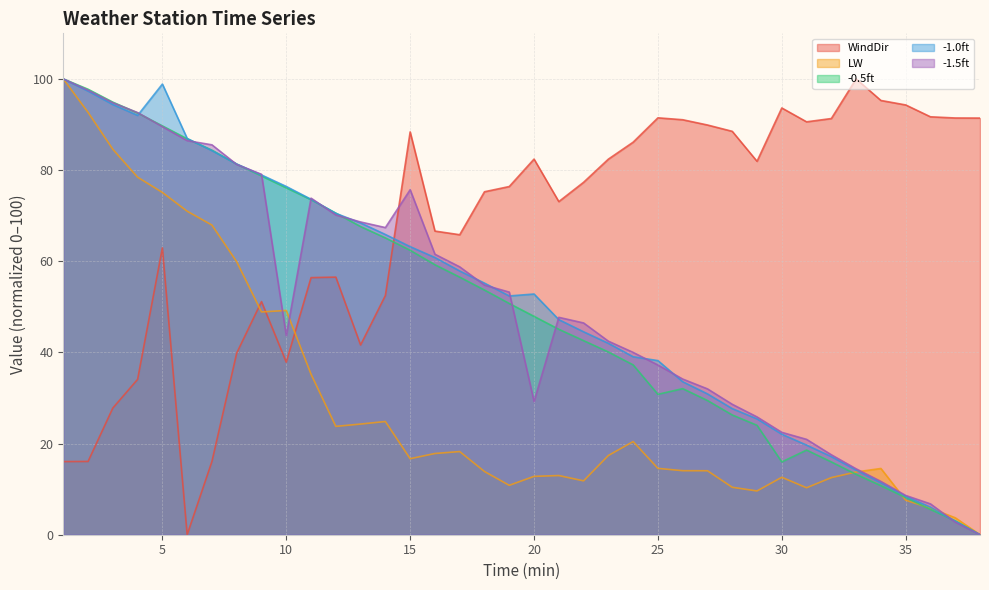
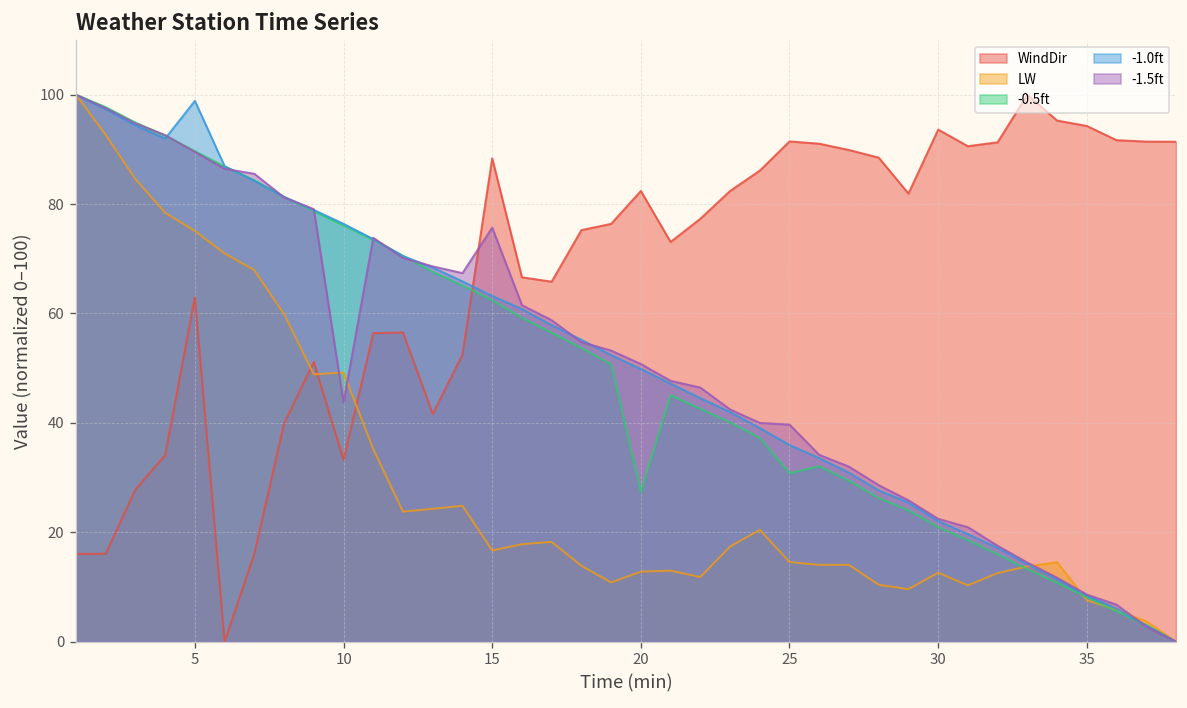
WindDir, 10: 38 -> 33
-0.5ft, 20: 48 -> 27
-1.0ft, 20: 53 -> 50
-1.5ft, 20: 29 -> 51
-1.0ft, 25: 38 -> 36
-1.5ft, 25: 37 -> 40
-0.5ft, 30: 16 -> 21
